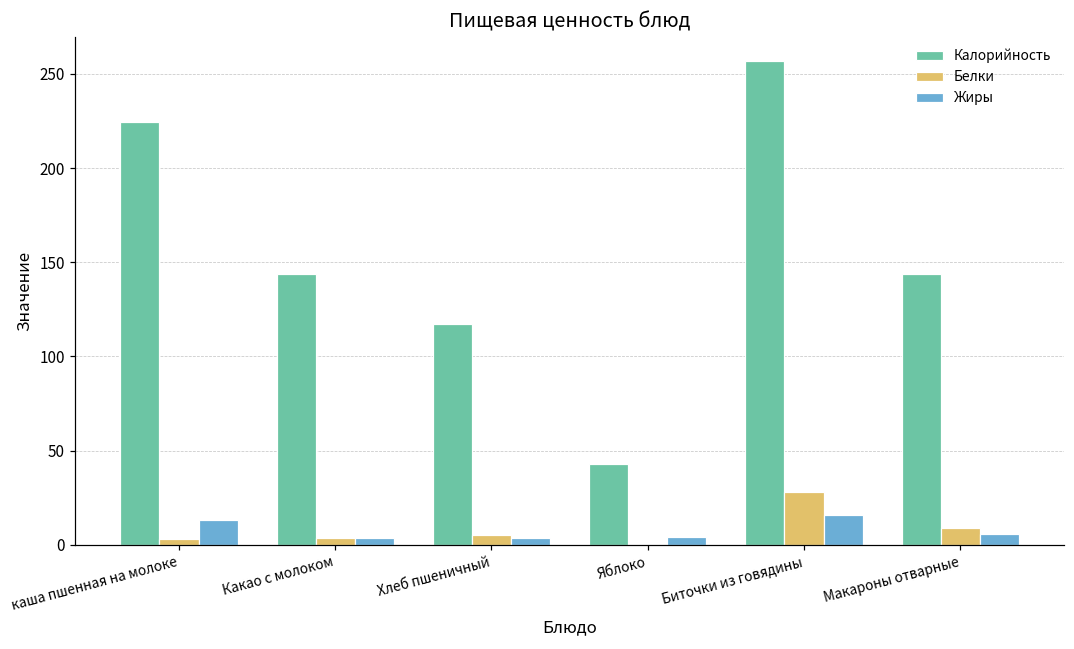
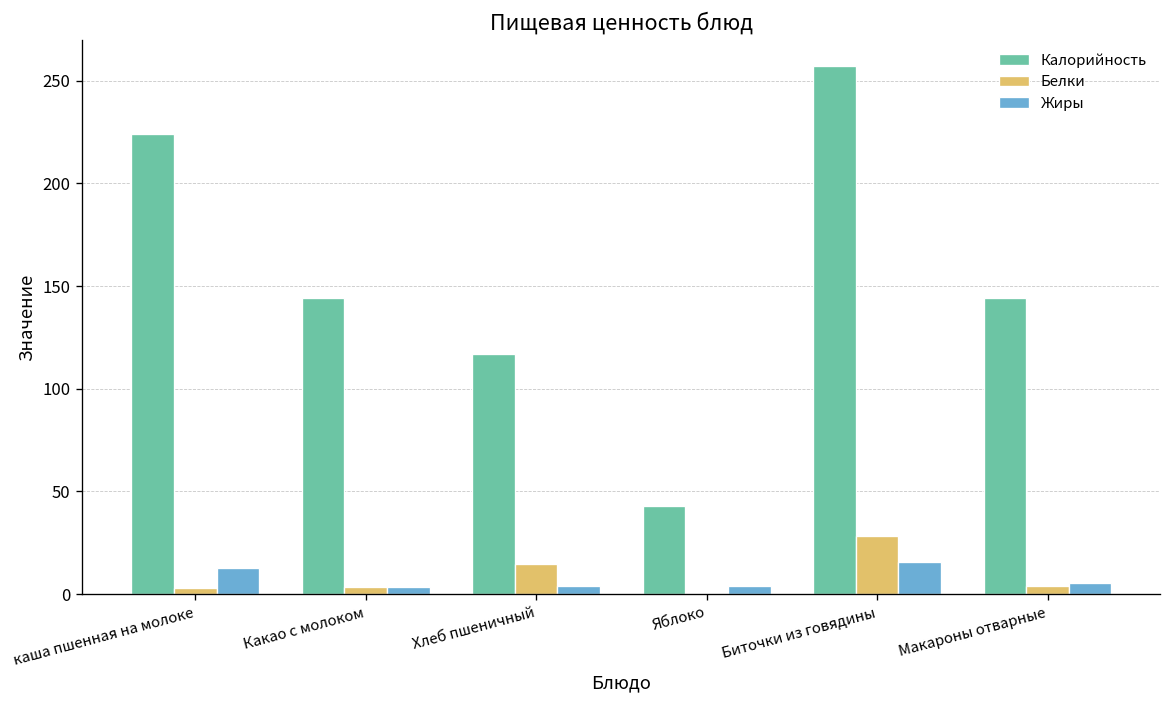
Белки, Хлеб пшеничный: 5 -> 15
Белки, Макароны отварные: 9 -> 4
